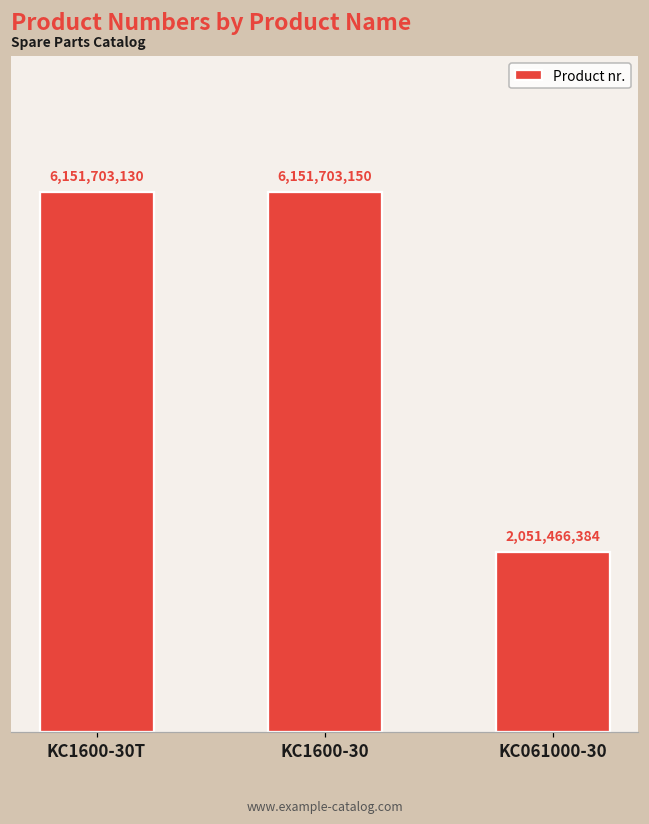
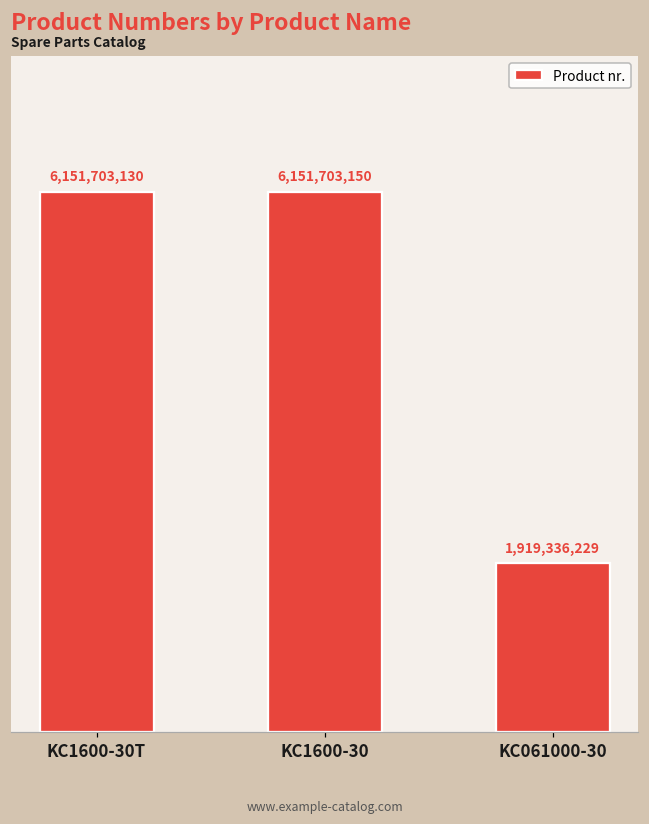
KC061000-30: 2,051,466,384 -> 1,919,336,229
